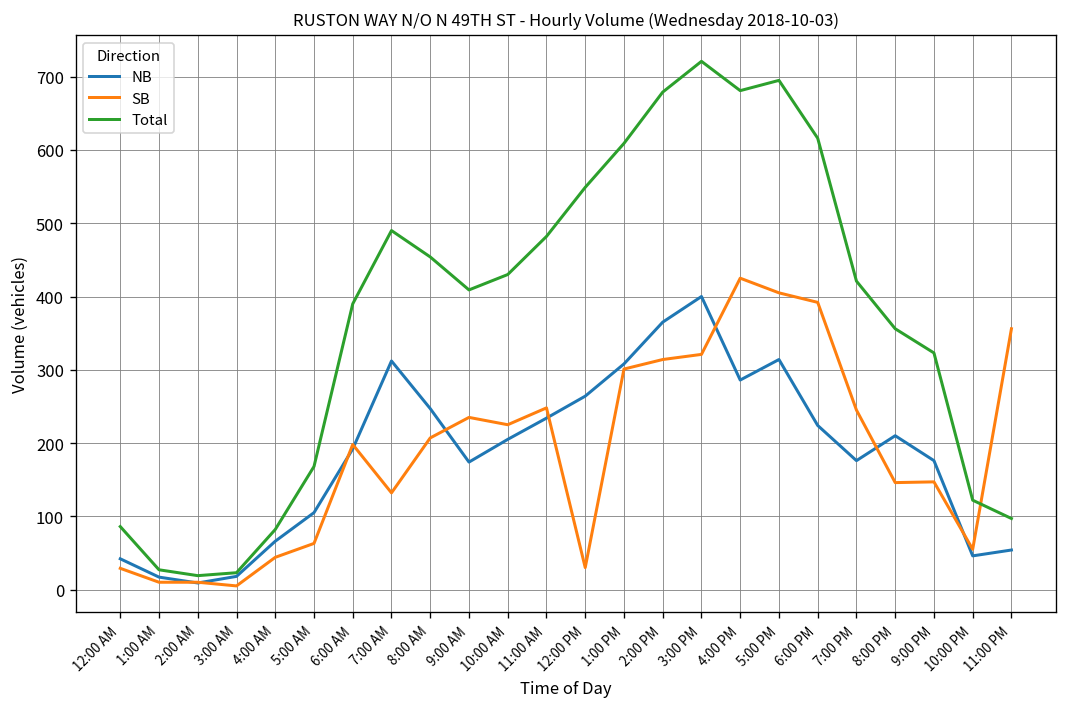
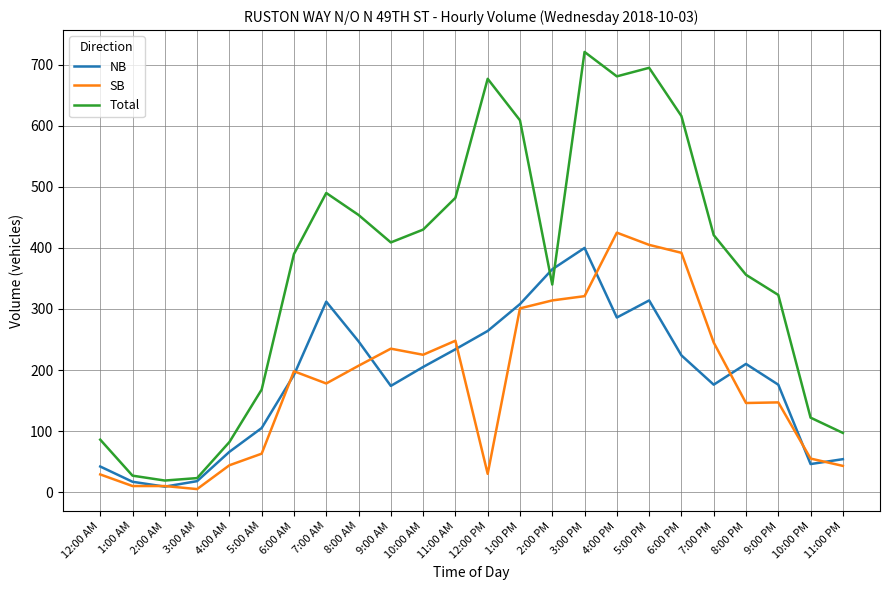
SB, 7:00 AM: 130 -> 180
Total, 12:00 PM: 550 -> 680
Total, 2:00 PM: 680 -> 340
SB, 11:00 PM: 360 -> 40
